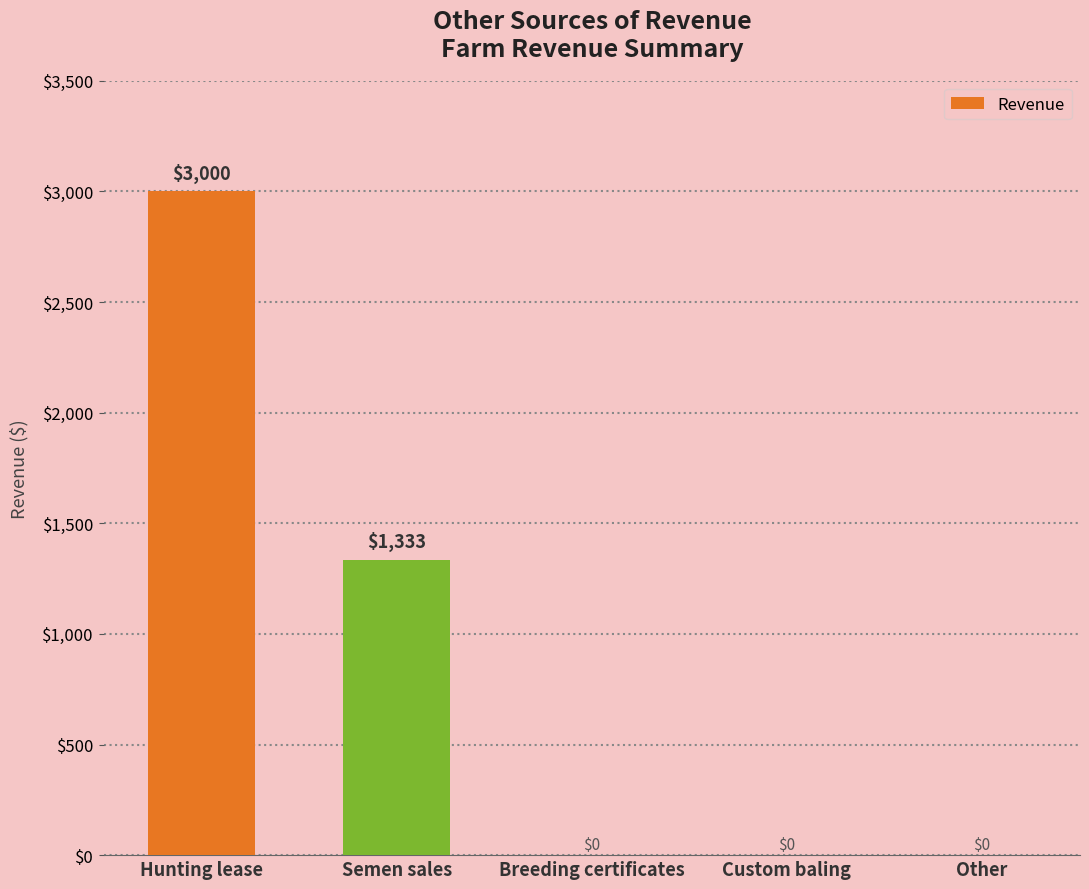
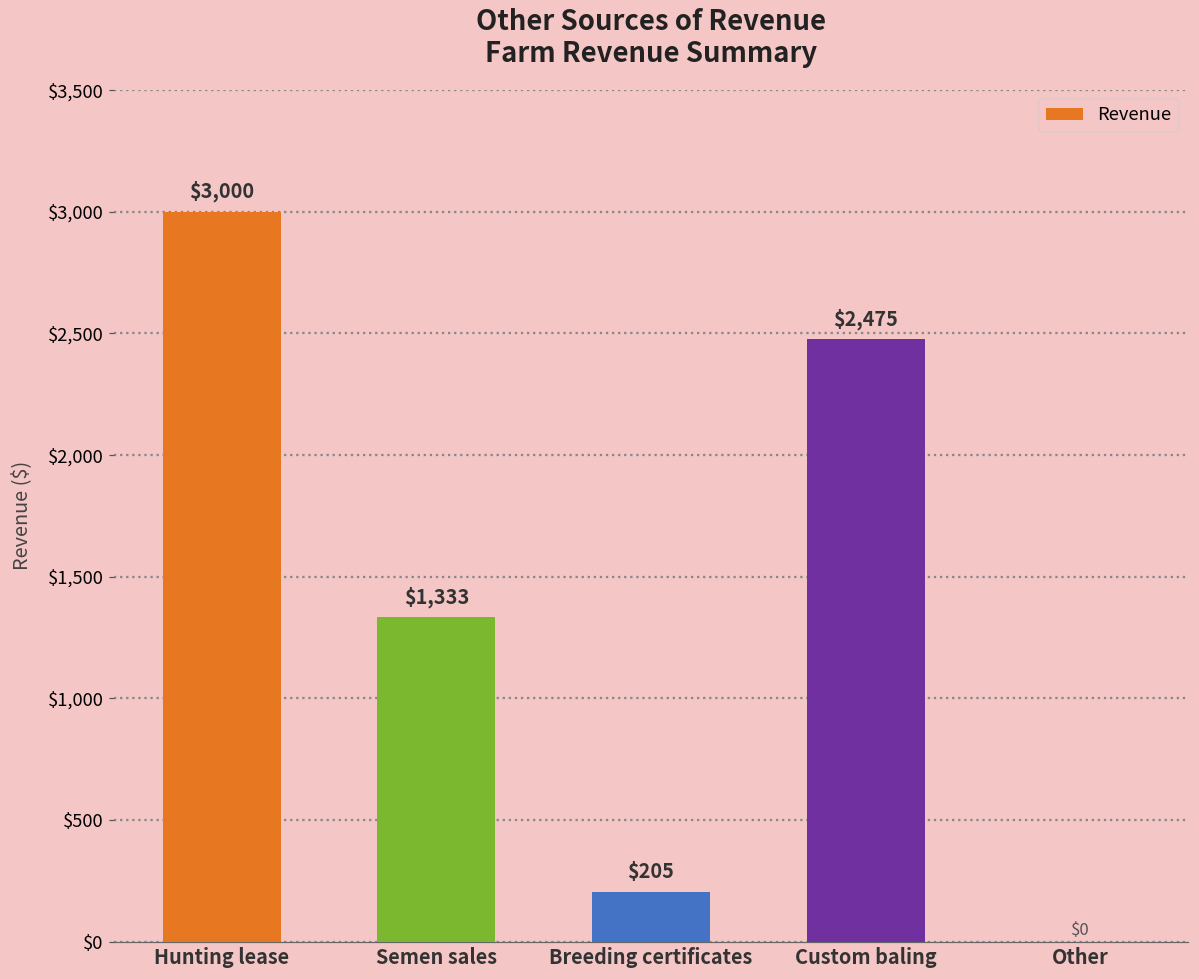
Breeding certificates: $0 -> $205
Custom baling: $0 -> $2,475
